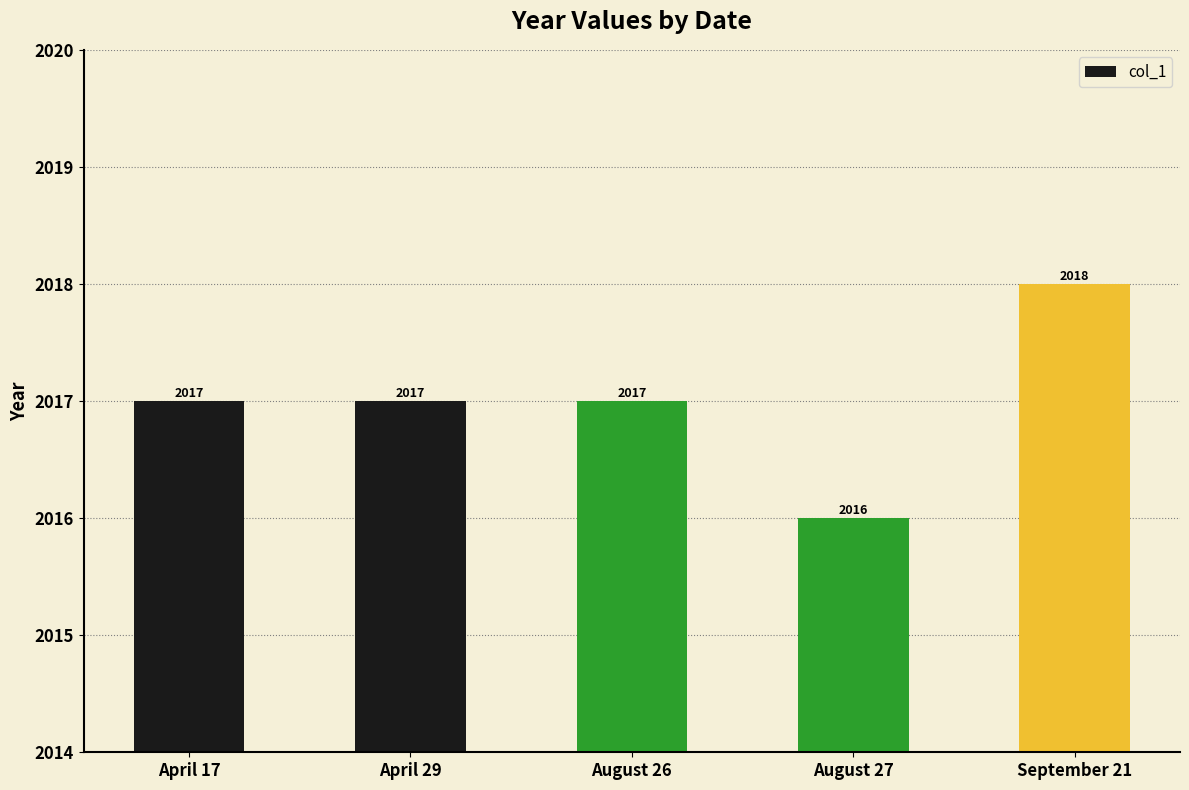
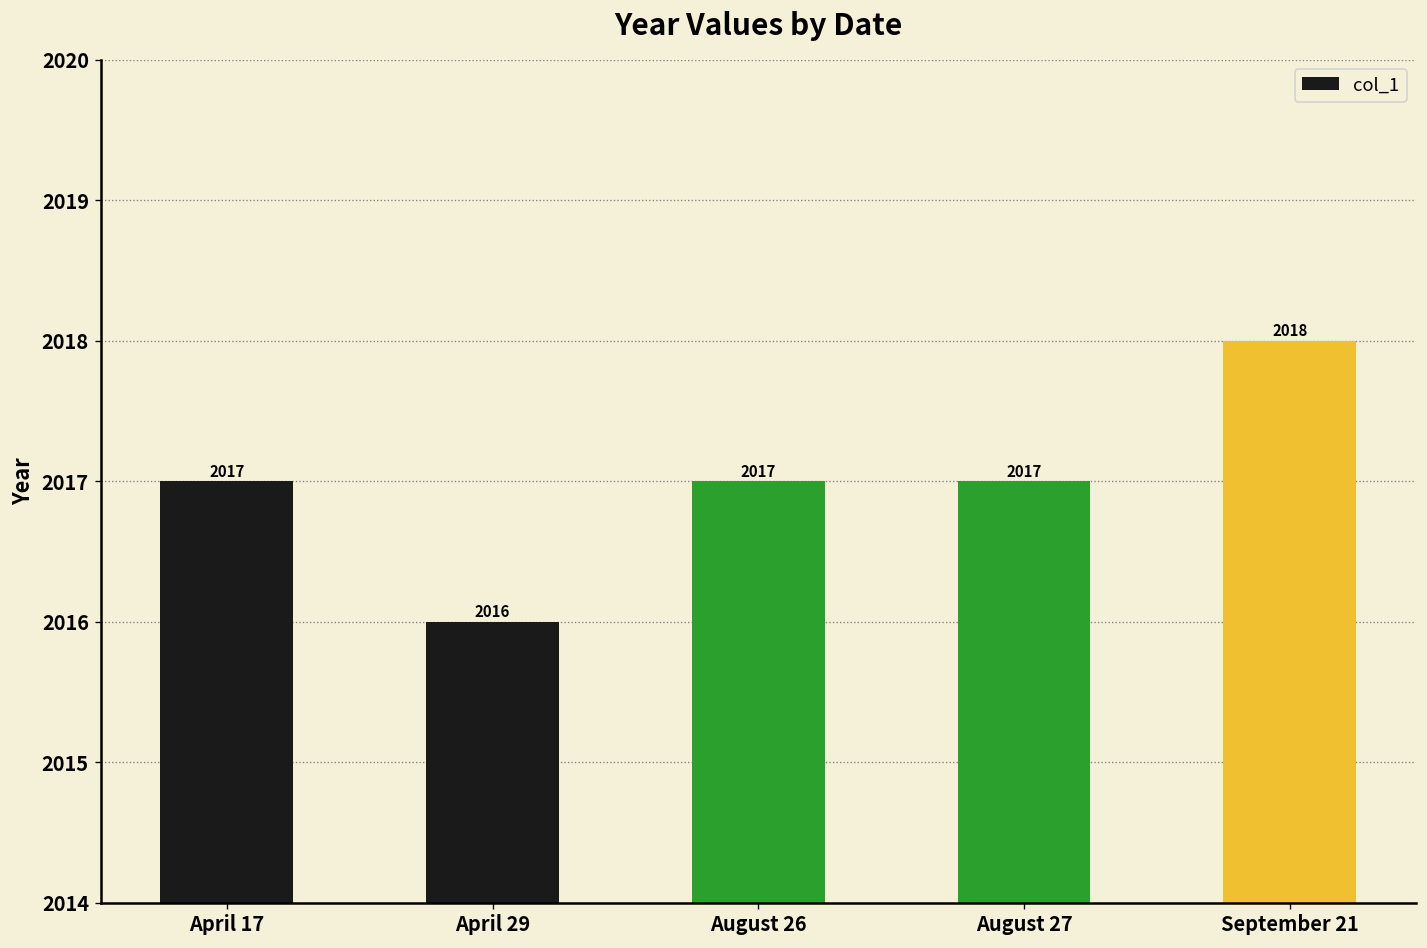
April 29: 2017 -> 2016
August 27: 2016 -> 2017
